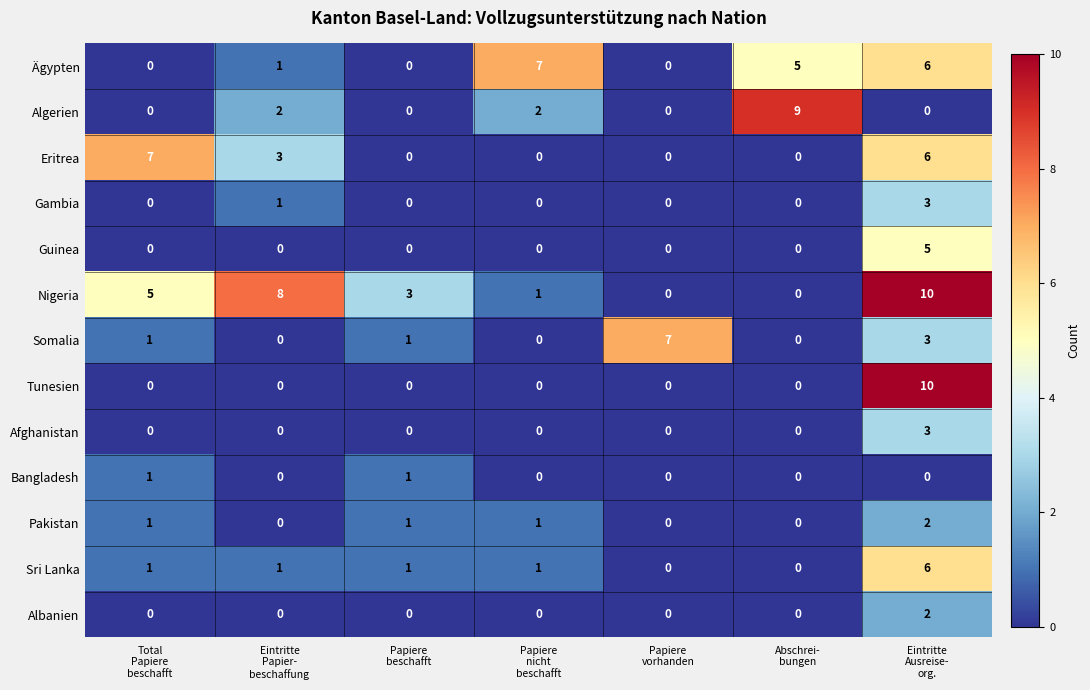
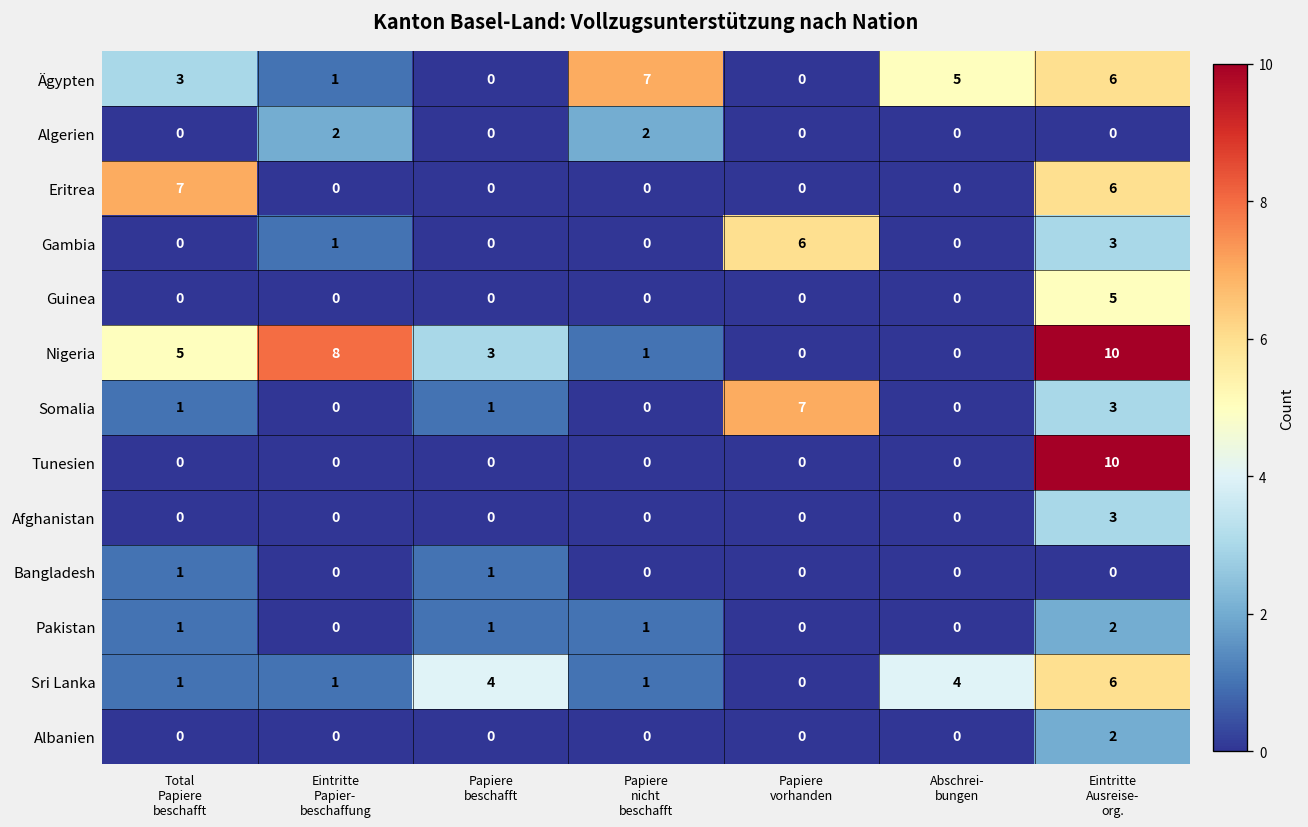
Ägypten, Total Papiere beschafft: 0 -> 3
Algerien, Abschrei- bungen: 9 -> 0
Eritrea, Eintritte Papier- beschaffung: 3 -> 0
Gambia, Papiere vorhanden: 0 -> 6
Sri Lanka, Papiere beschafft: 1 -> 4
Sri Lanka, Abschrei- bungen: 0 -> 4
